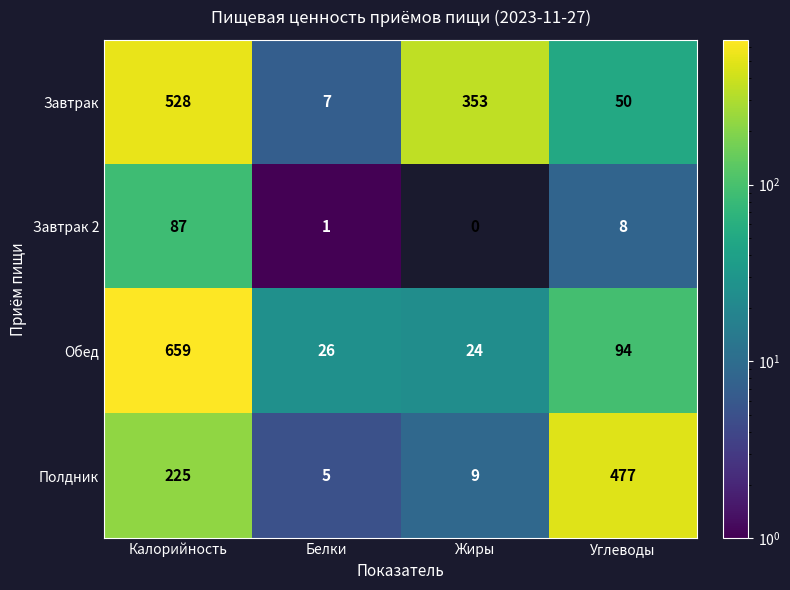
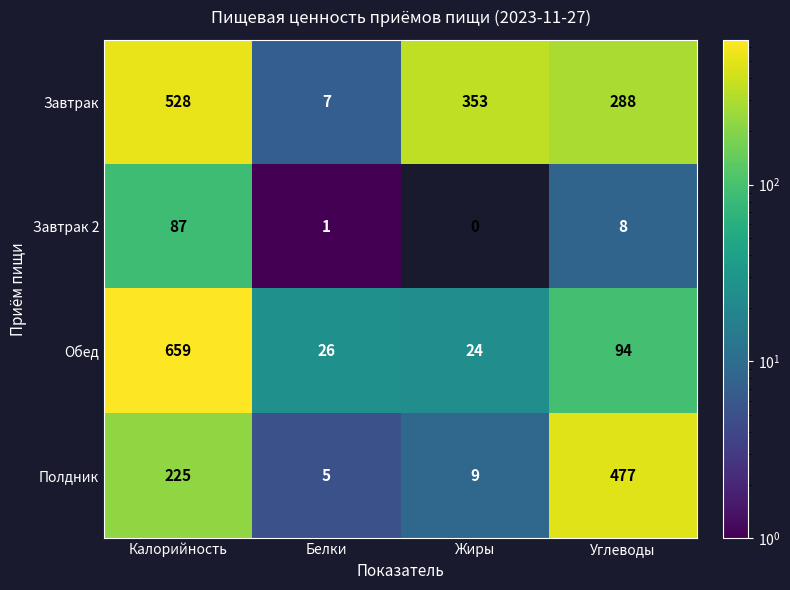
Завтрак, Углеводы: 50 -> 288
